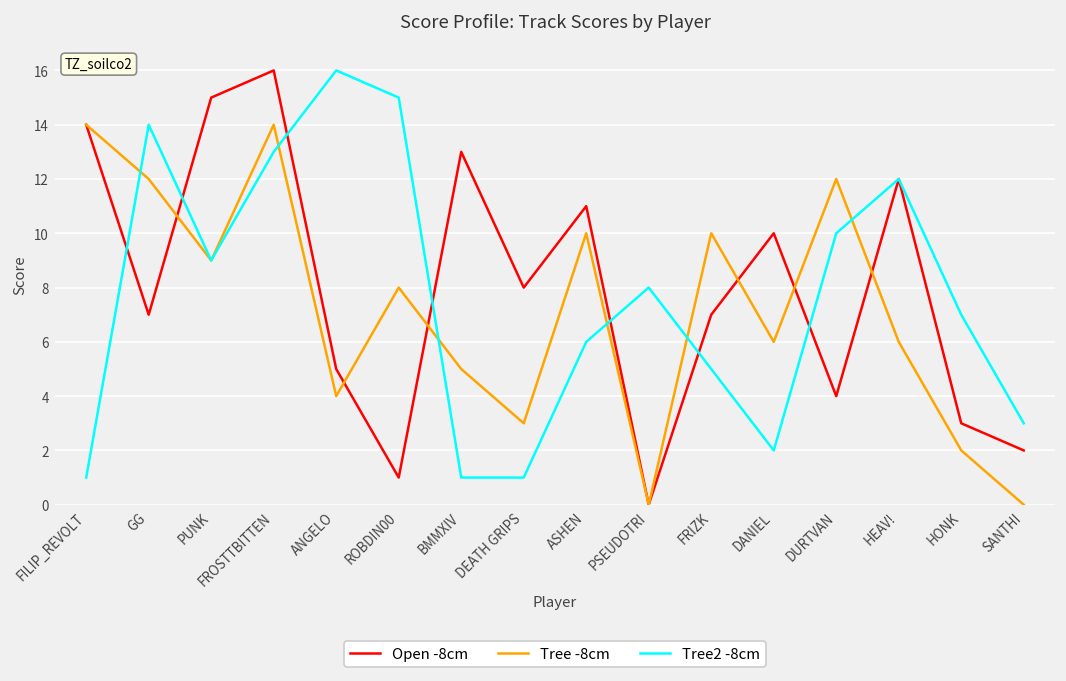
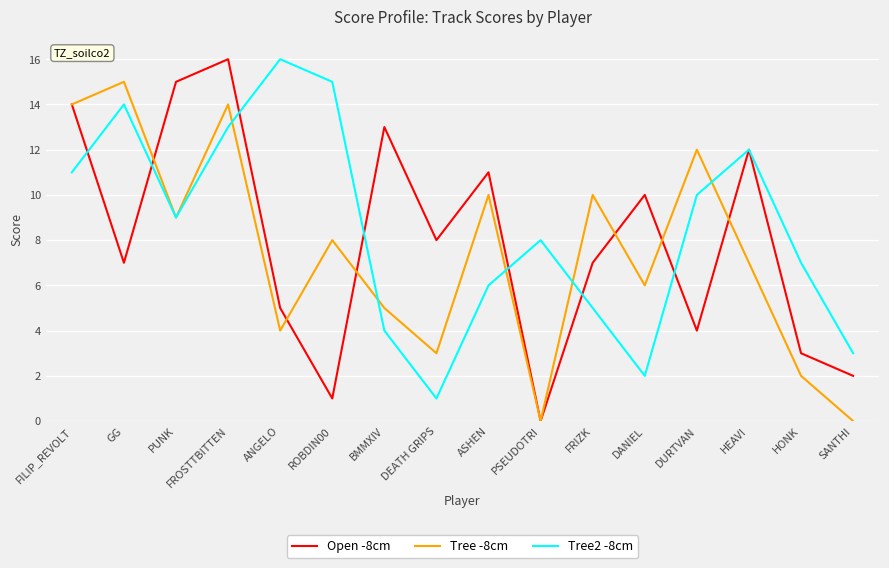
Tree2 -8cm, FILIP_REVOLT: 1 -> 11
Tree -8cm, GG: 12 -> 15
Tree2 -8cm, BMMXIV: 1 -> 4
Tree -8cm, HEAV!: 6 -> 7
